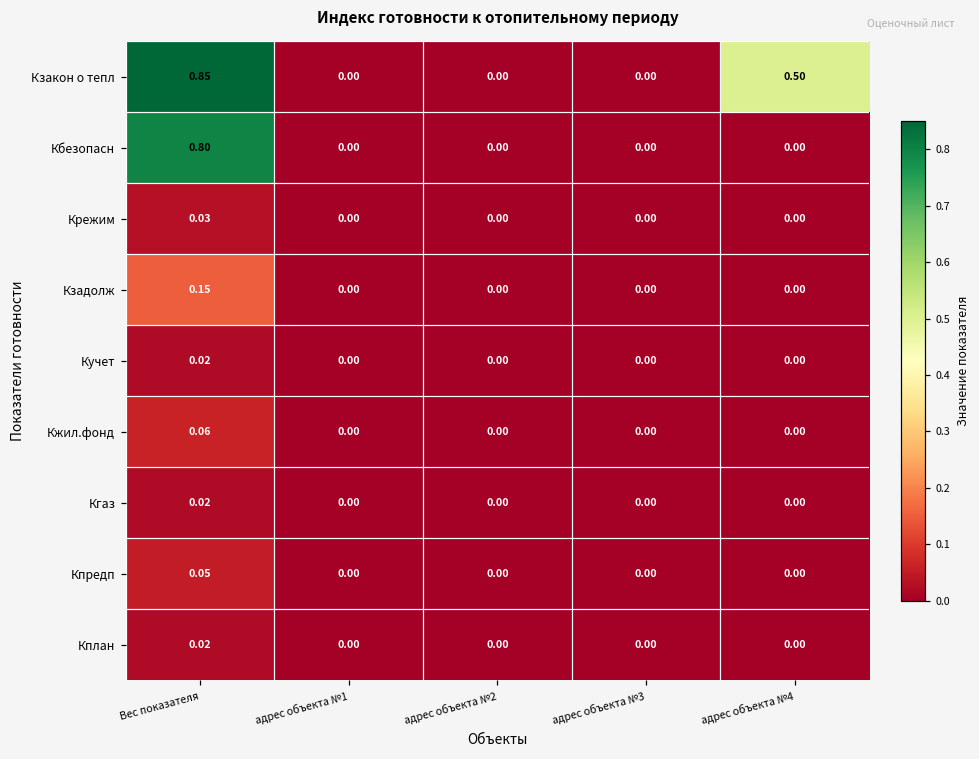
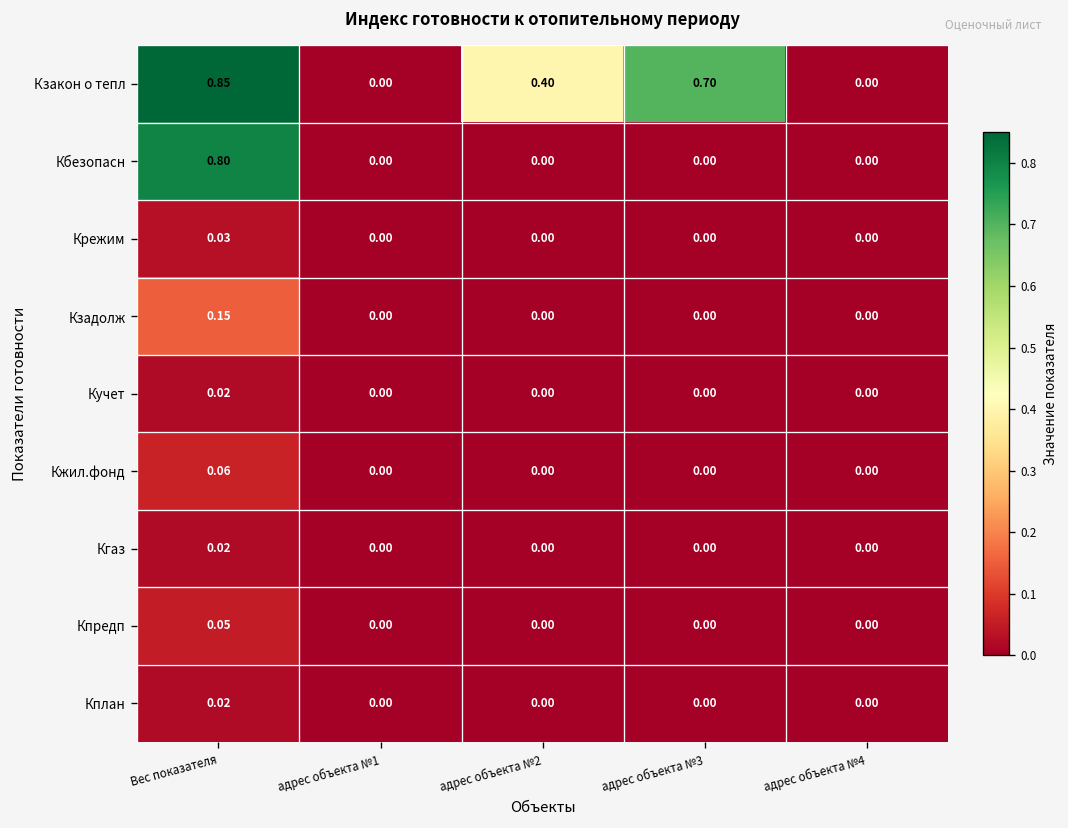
Кзакон о тепл, адрес объекта №2: 0.00 -> 0.40
Кзакон о тепл, адрес объекта №3: 0.00 -> 0.70
Кзакон о тепл, адрес объекта №4: 0.50 -> 0.00
